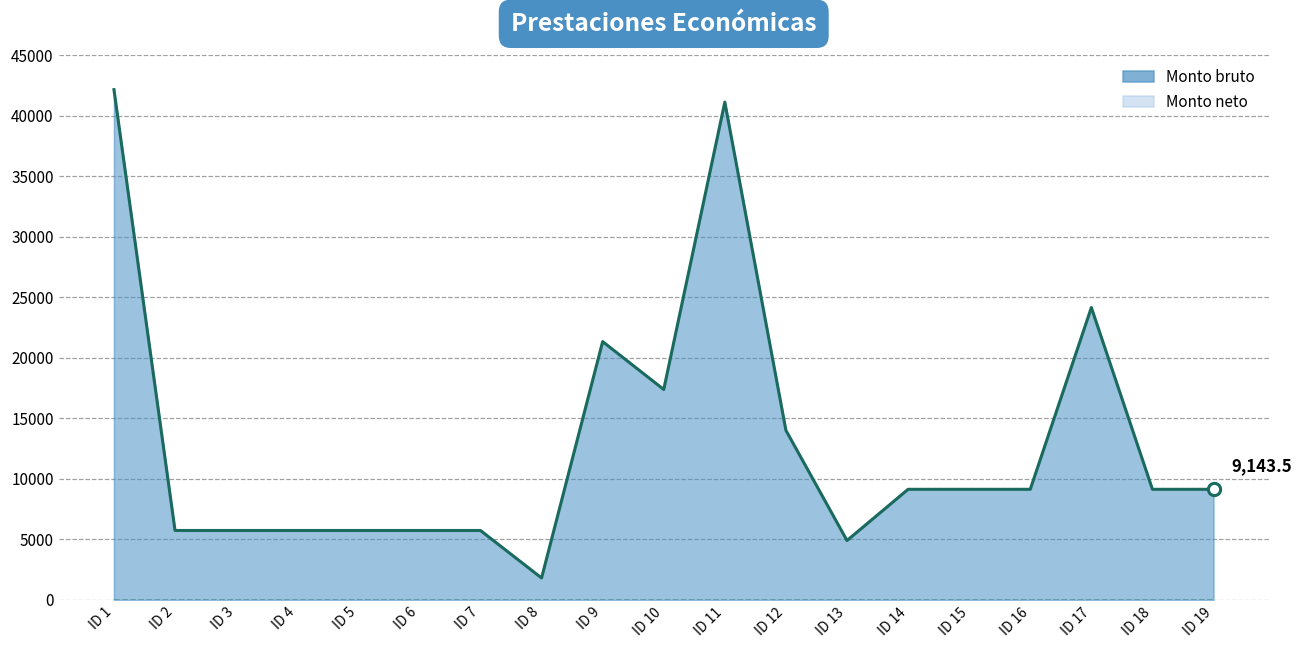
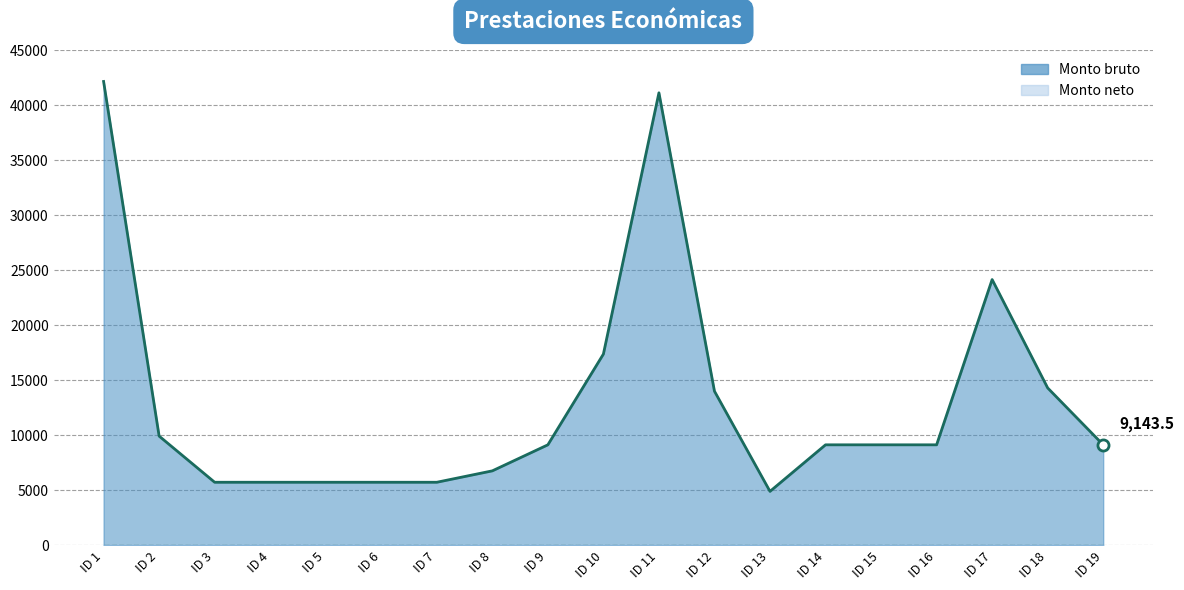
Monto bruto, ID 2: 5700 -> 9900
Monto bruto, ID 8: 1800 -> 6800
Monto bruto, ID 9: 21300 -> 9100
Monto bruto, ID 18: 9100 -> 14300
